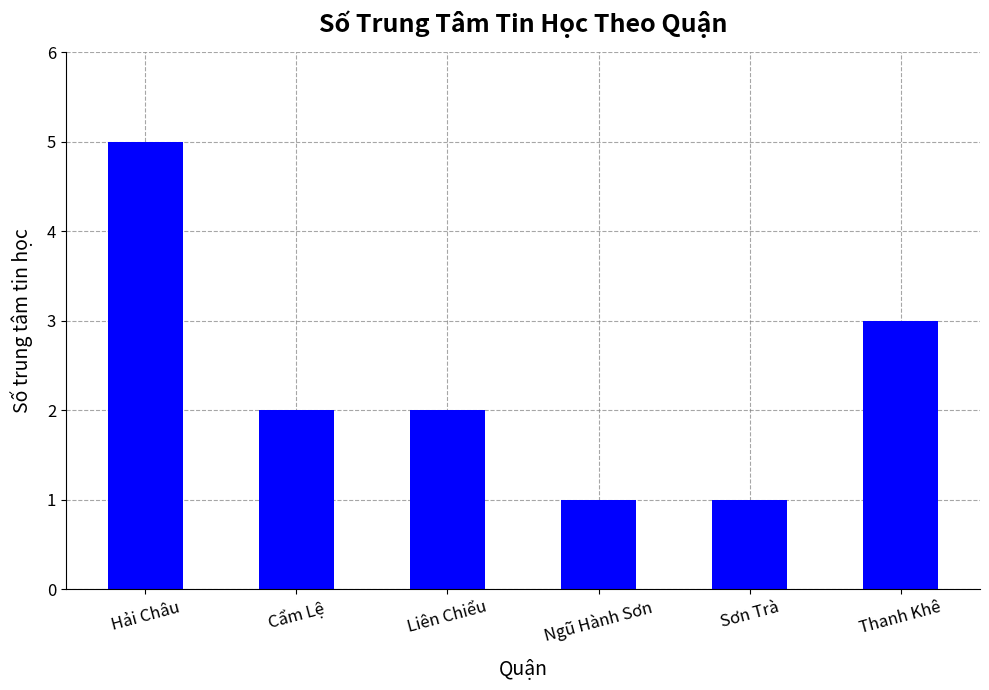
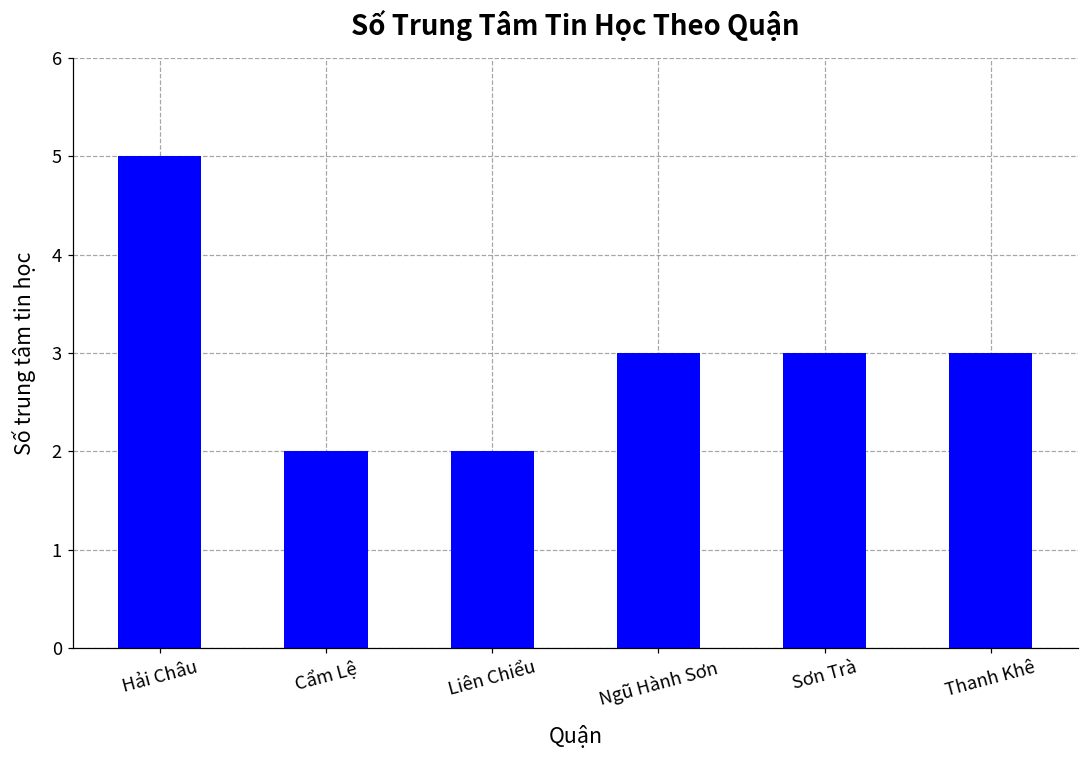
Ngũ Hành Sơn: 1 -> 3
Sơn Trà: 1 -> 3
